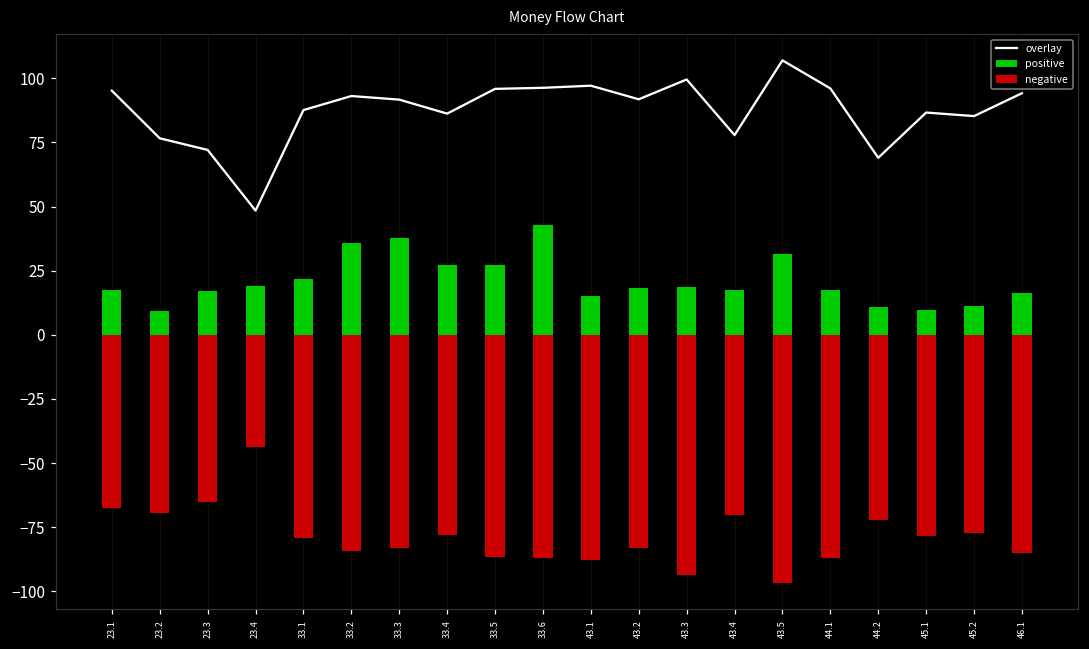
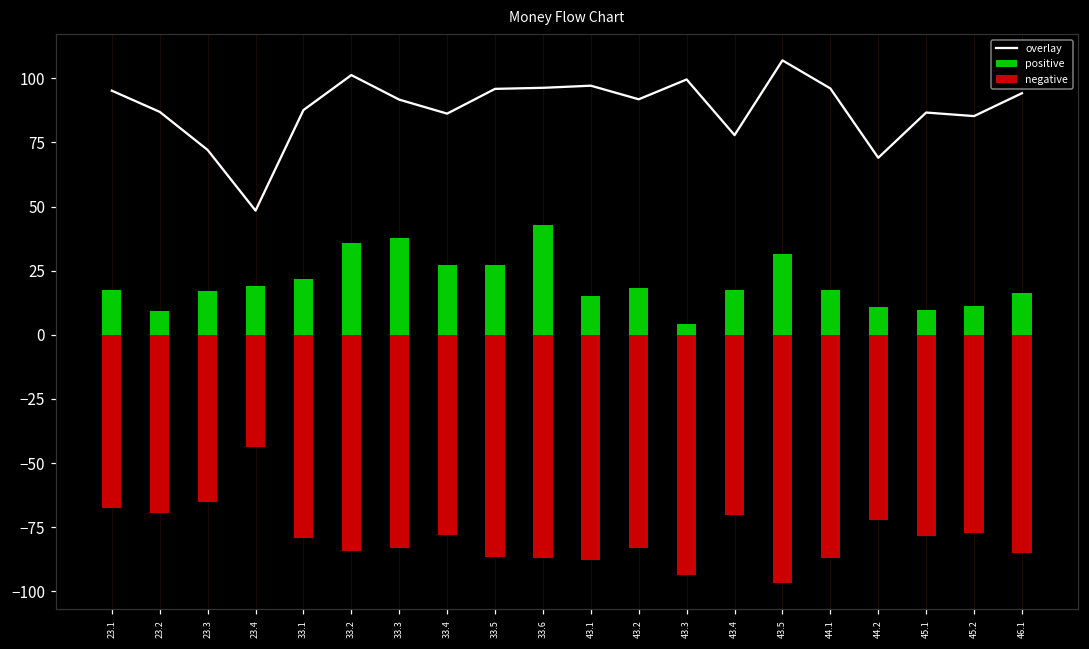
overlay, 23.2: 77 -> 87
overlay, 33.2: 93 -> 101
positive, 43.3: 19 -> 4
